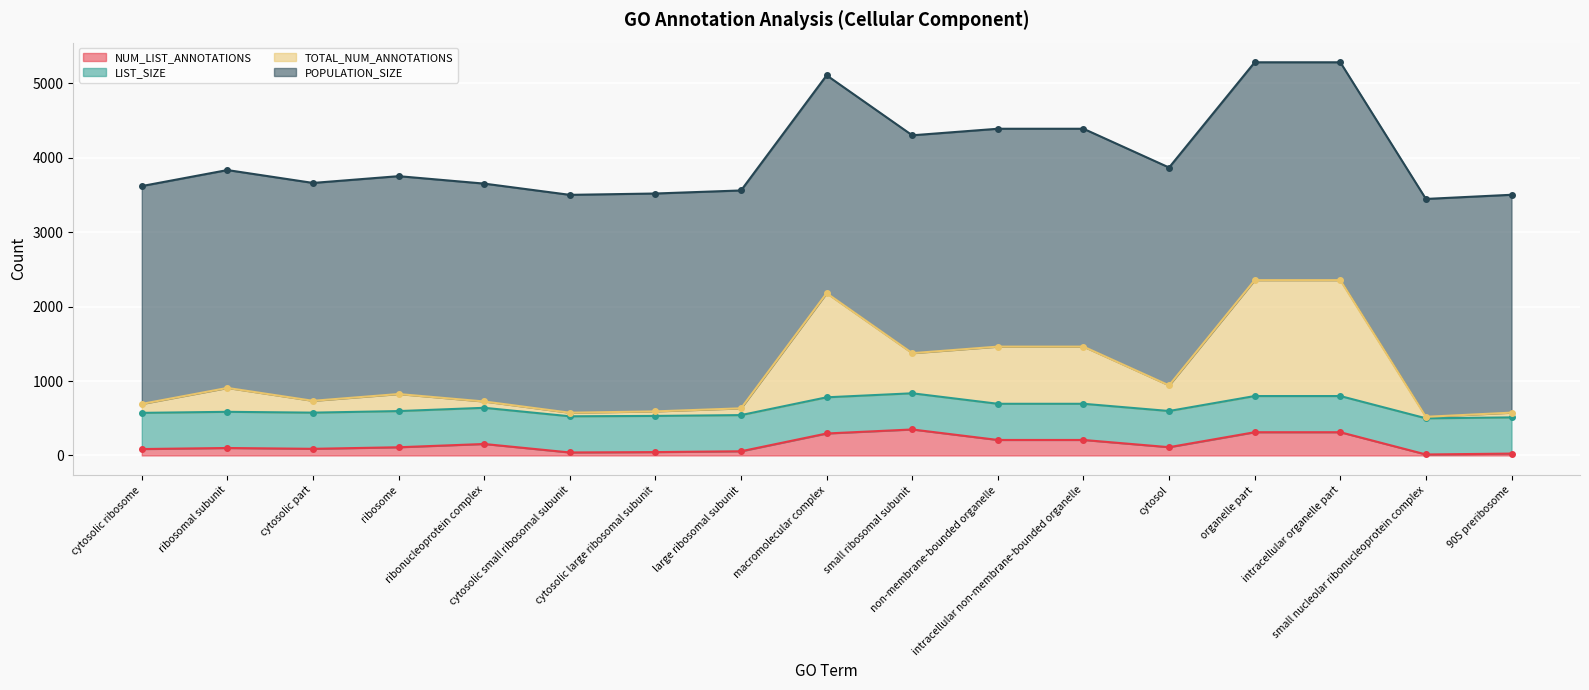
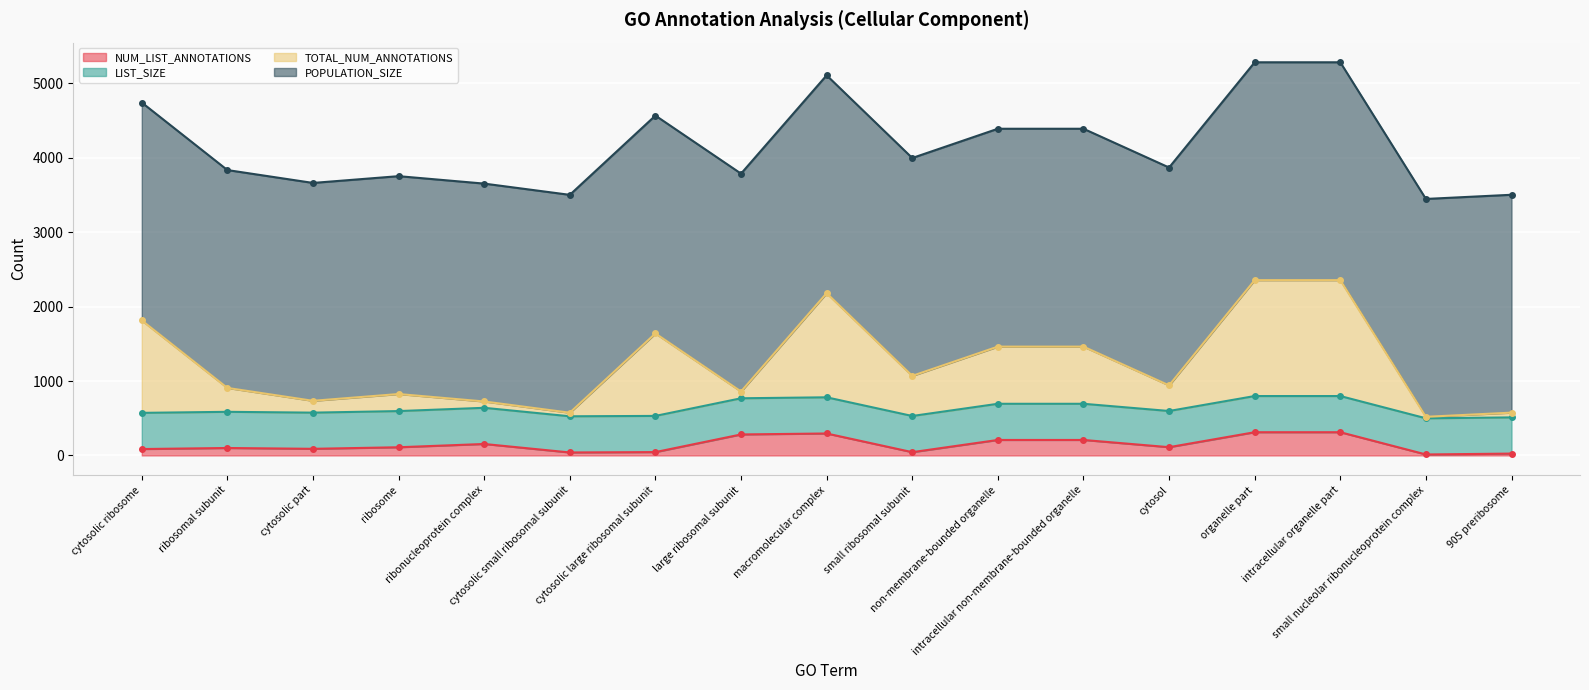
TOTAL_NUM_ANNOTATIONS, cytosolic ribosome: 100 -> 1200
TOTAL_NUM_ANNOTATIONS, cytosolic large ribosomal subunit: 100 -> 1100
NUM_LIST_ANNOTATIONS, large ribosomal subunit: 100 -> 300
NUM_LIST_ANNOTATIONS, small ribosomal subunit: 300 -> 0
